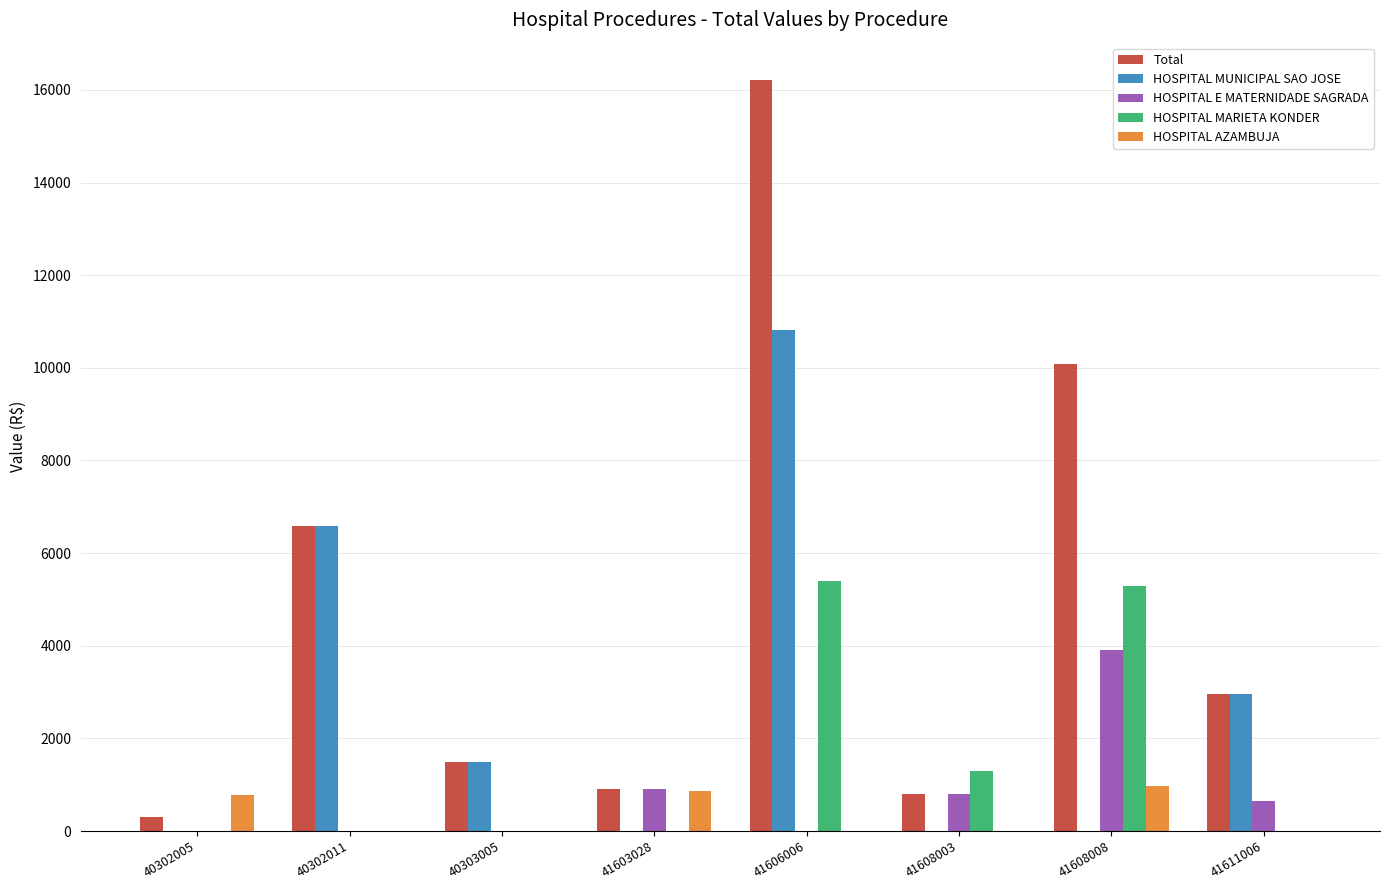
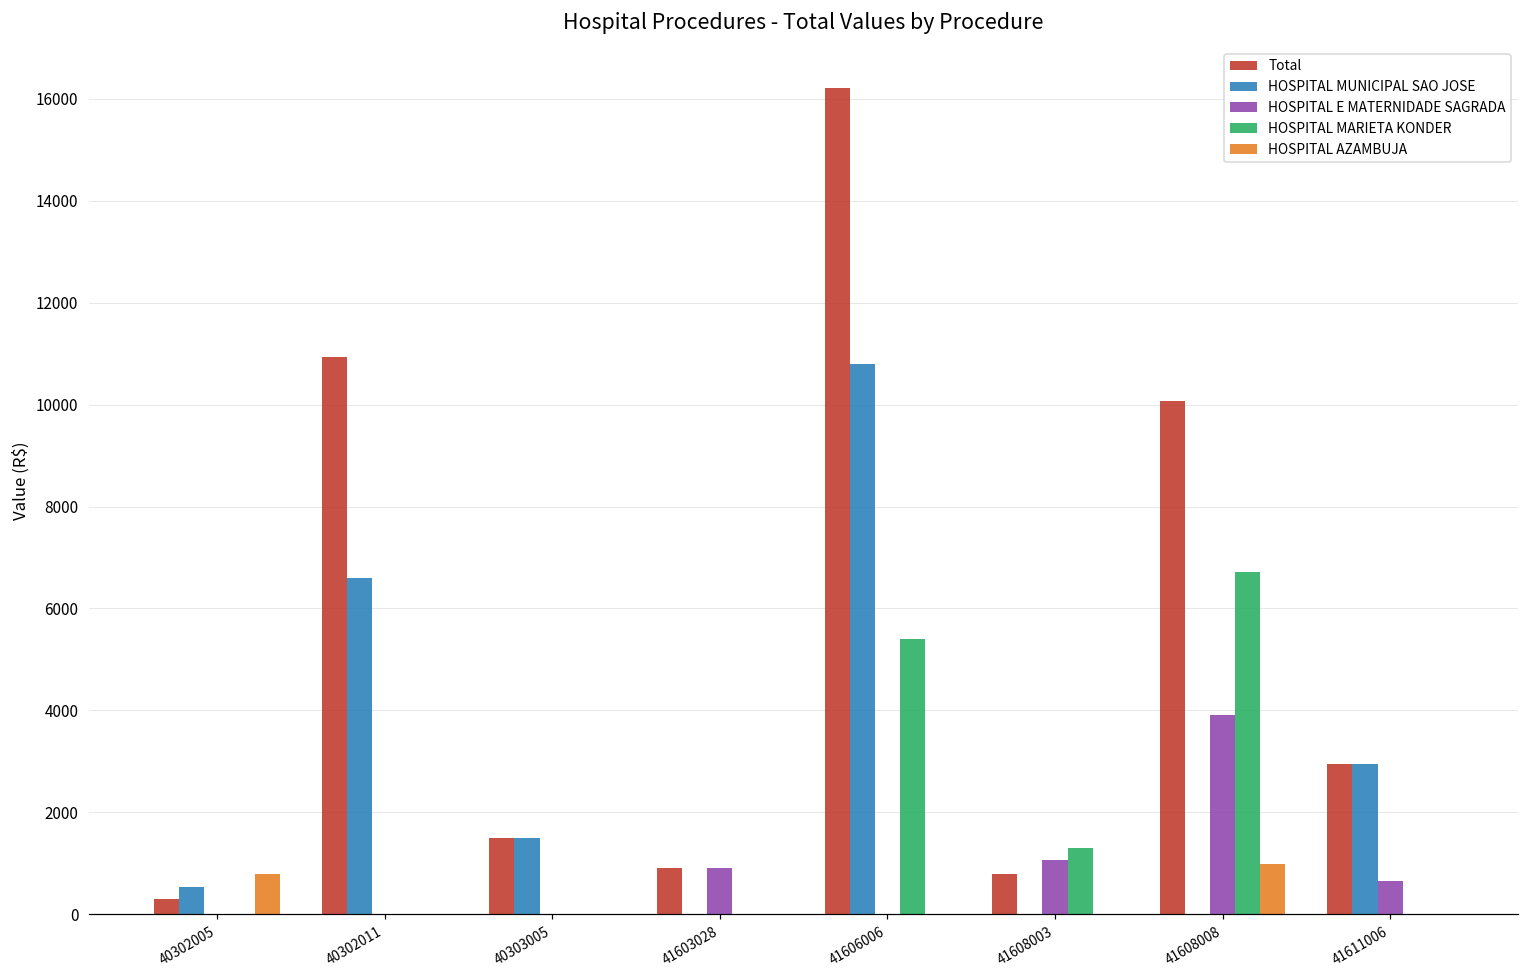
HOSPITAL MUNICIPAL SAO JOSE, 40302005: 0 -> 500
Total, 40302011: 6600 -> 10900
HOSPITAL AZAMBUJA, 41603028: 900 -> 0
HOSPITAL E MATERNIDADE SAGRADA, 41608003: 800 -> 1100
HOSPITAL MARIETA KONDER, 41608008: 5300 -> 6700
